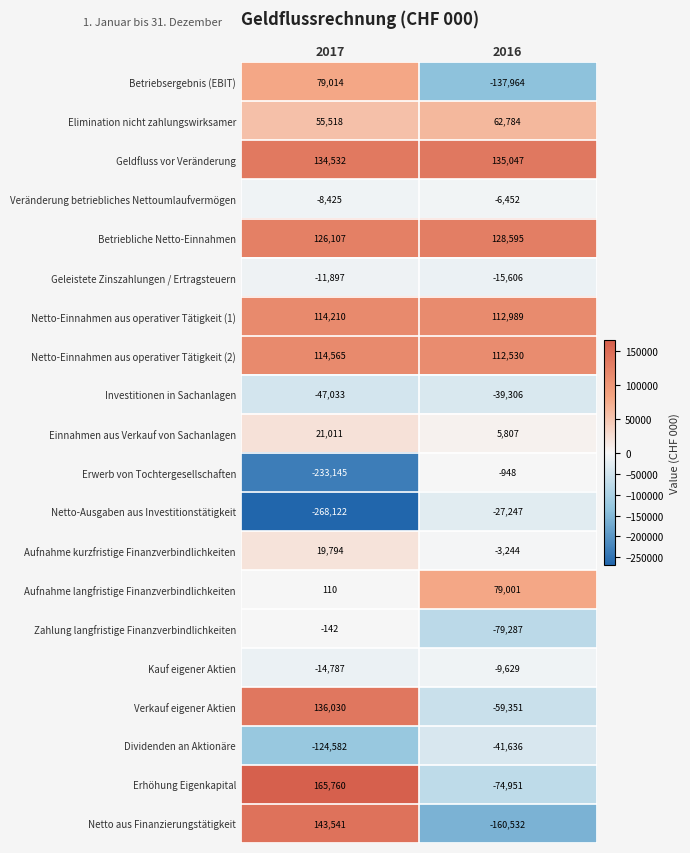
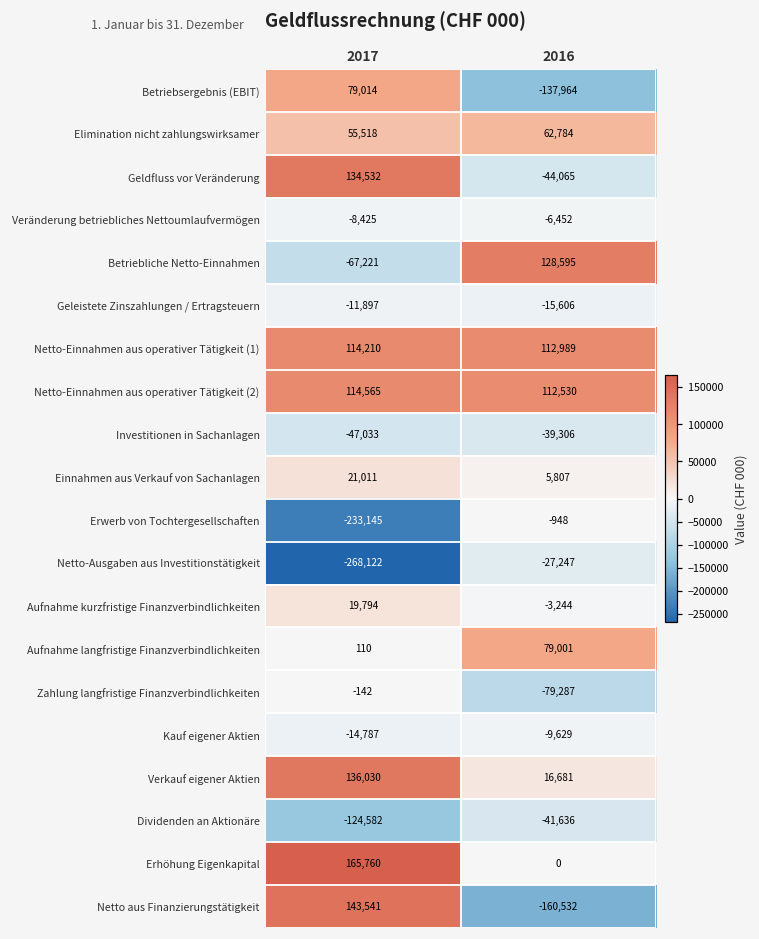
Geldfluss vor Veränderung, 2016: 135,047 -> -44,065
Betriebliche Netto-Einnahmen, 2017: 126,107 -> -67,221
Verkauf eigener Aktien, 2016: -59,351 -> 16,681
Erhöhung Eigenkapital, 2016: -74,951 -> 0
